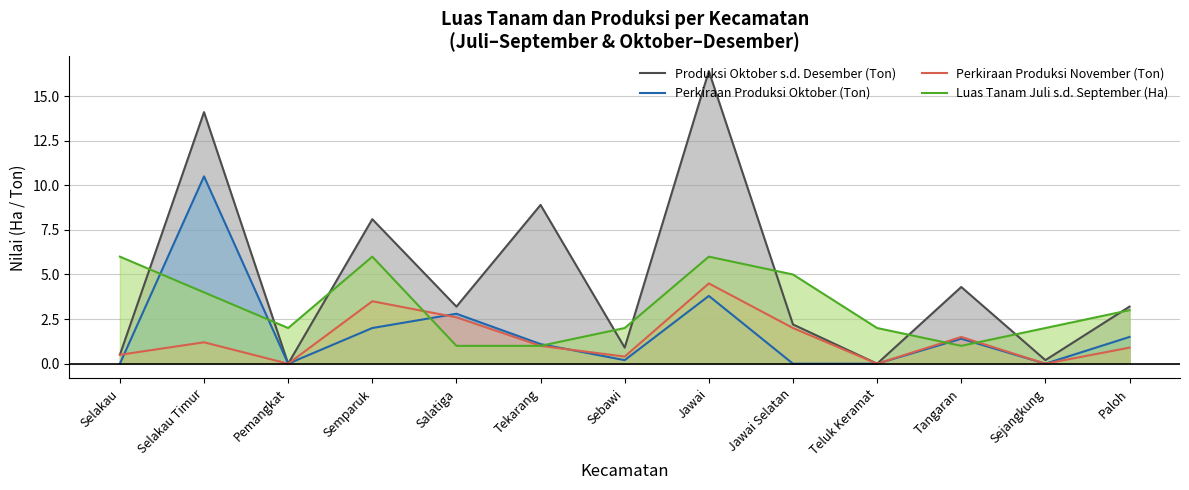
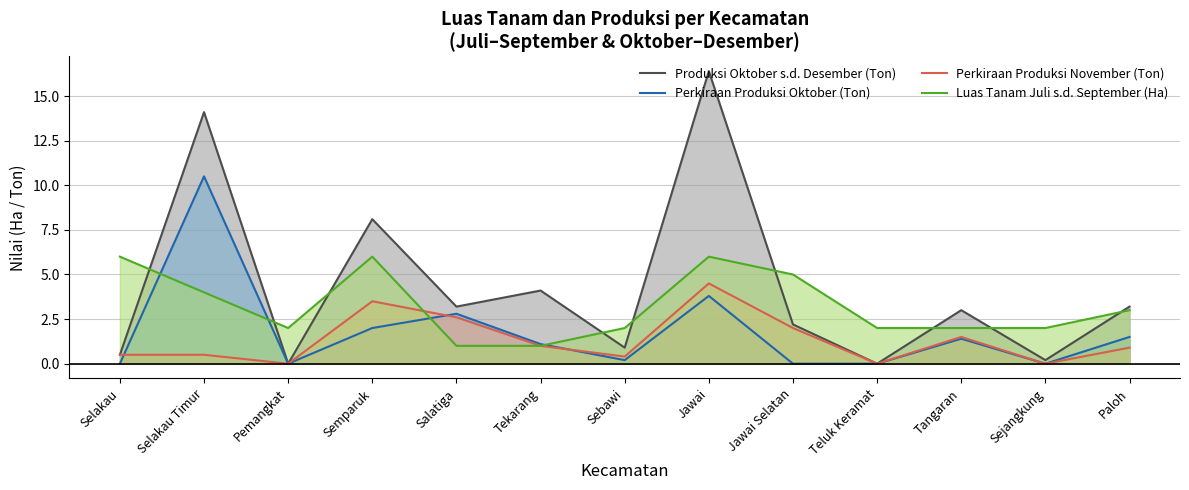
Perkiraan Produksi November (Ton), Selakau Timur: 1.2 -> 0.5
Produksi Oktober s.d. Desember (Ton), Tekarang: 8.9 -> 4.1
Produksi Oktober s.d. Desember (Ton), Tangaran: 4.3 -> 3.0
Luas Tanam Juli s.d. September (Ha), Tangaran: 1 -> 2
